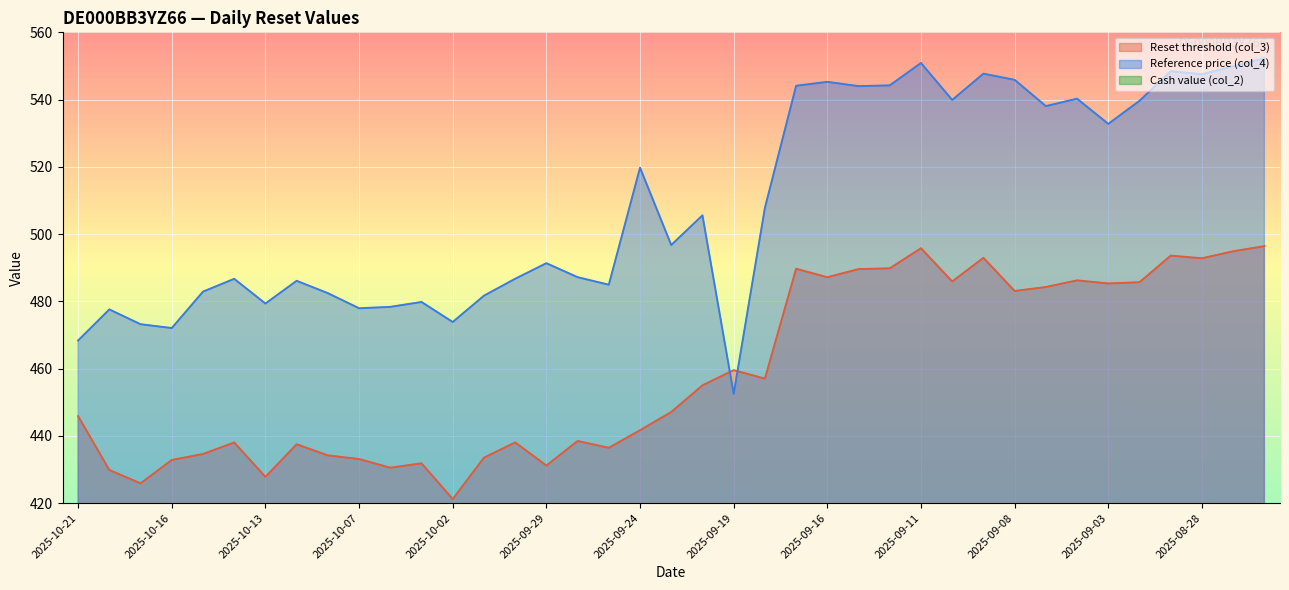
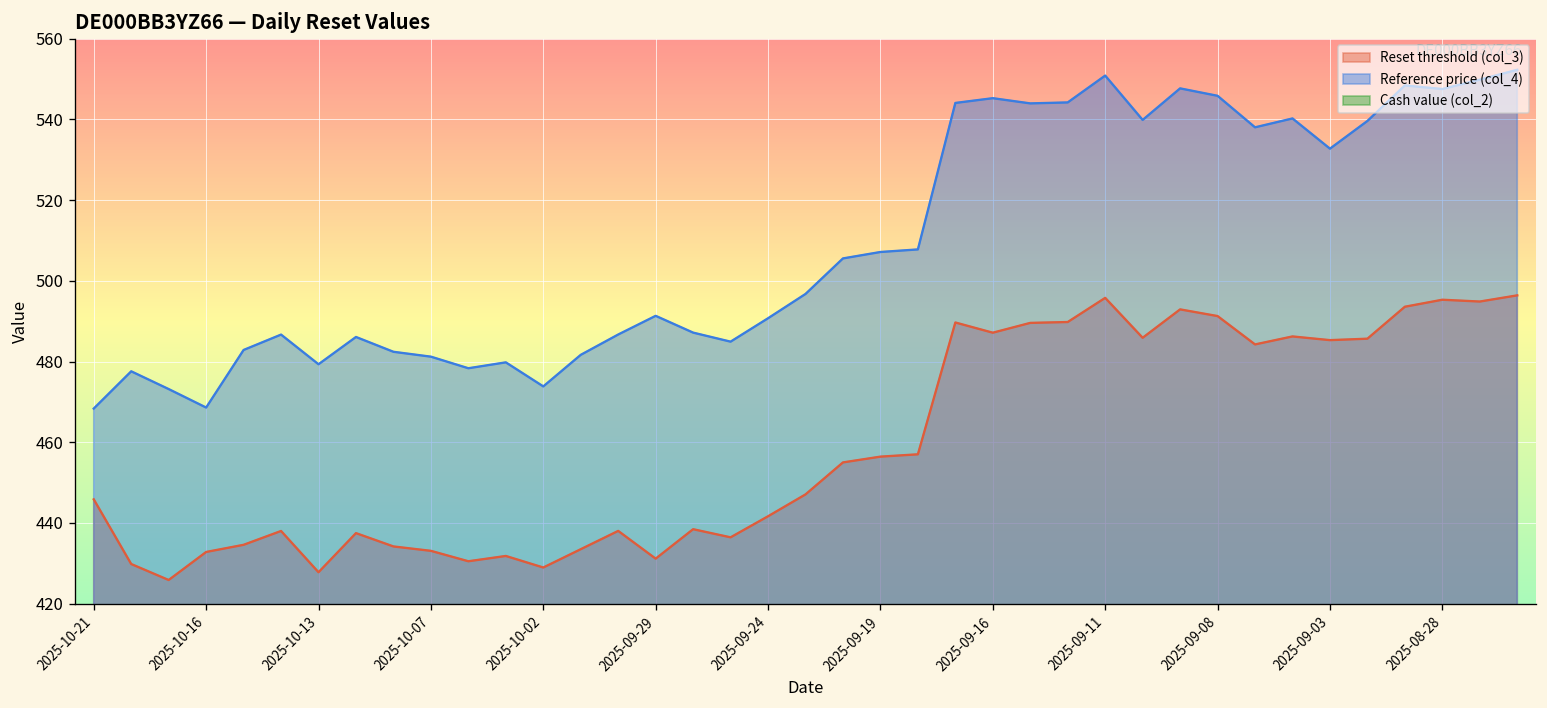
Reference price (col_4), 2025-10-16: 472 -> 469
Reference price (col_4), 2025-10-07: 478 -> 481
Reset threshold (col_3), 2025-10-02: 421 -> 429
Reference price (col_4), 2025-09-24: 520 -> 491
Reset threshold (col_3), 2025-09-19: 460 -> 456
Reference price (col_4), 2025-09-19: 452 -> 507
Reset threshold (col_3), 2025-09-08: 483 -> 491
Reset threshold (col_3), 2025-08-28: 493 -> 495
